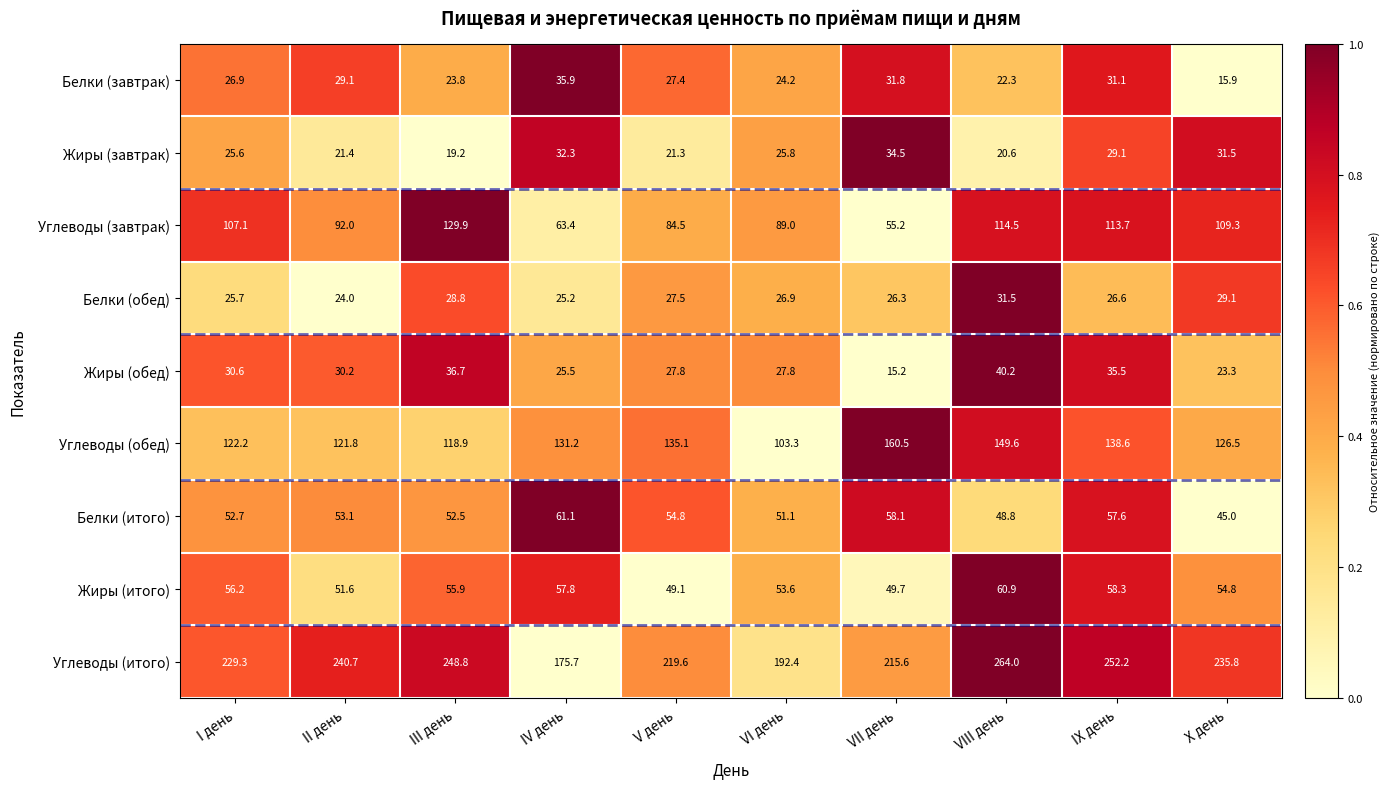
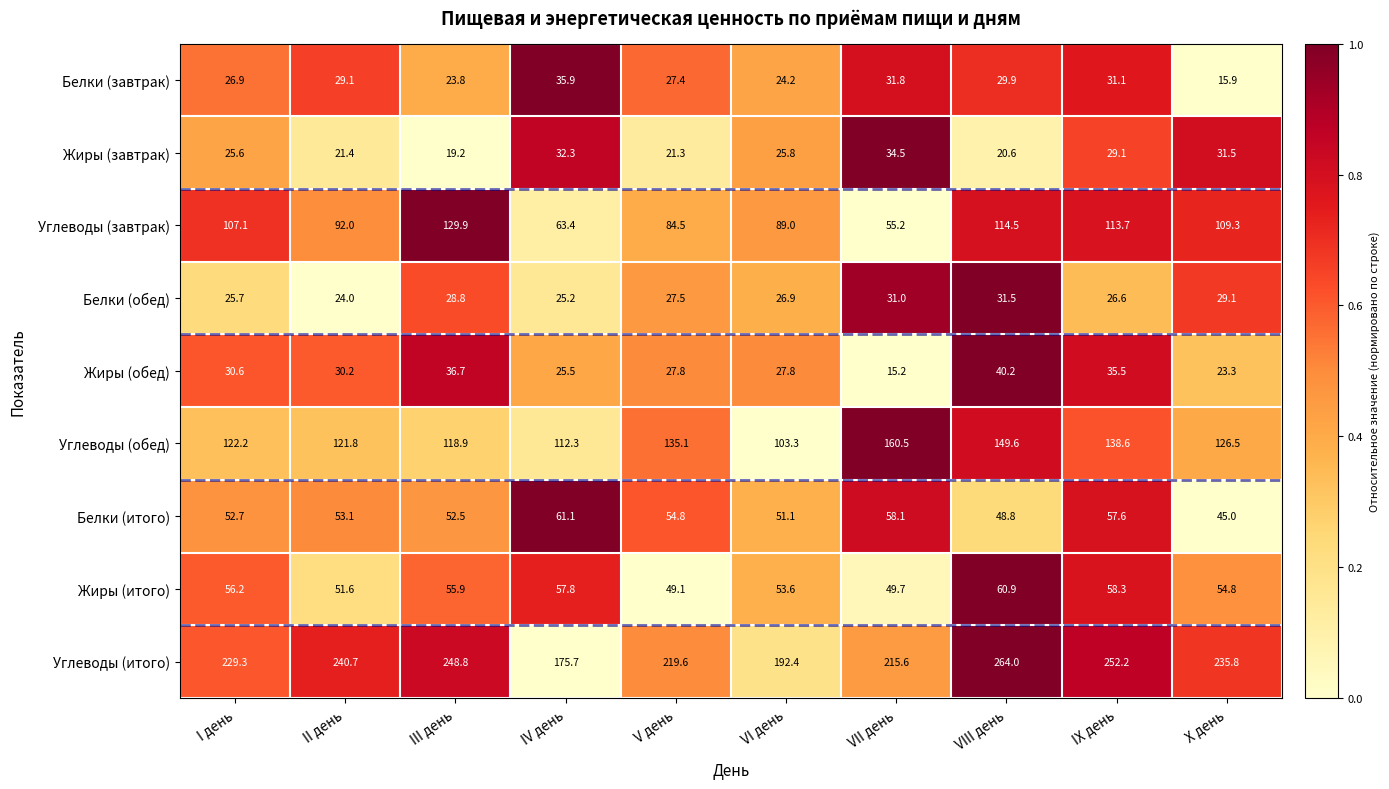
Белки (завтрак), VIII день: 22.3 -> 29.9
Белки (обед), VII день: 26.3 -> 31.0
Углеводы (обед), IV день: 131.2 -> 112.3
